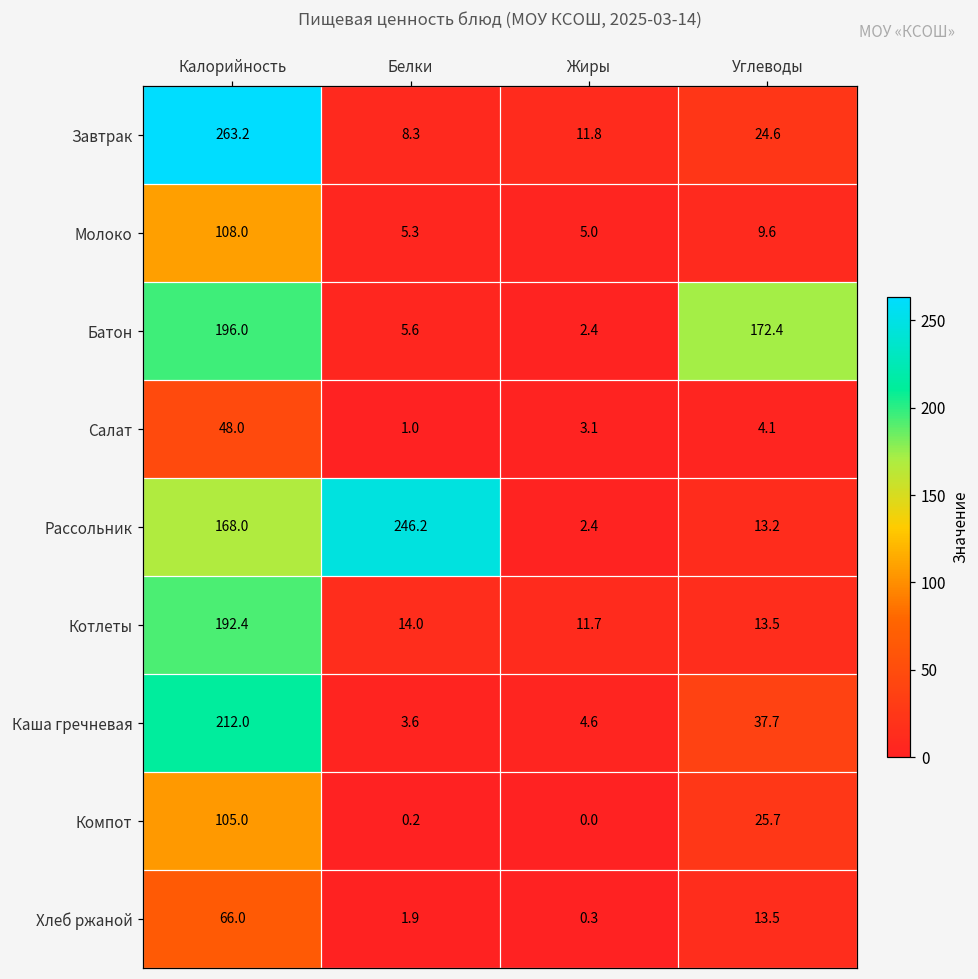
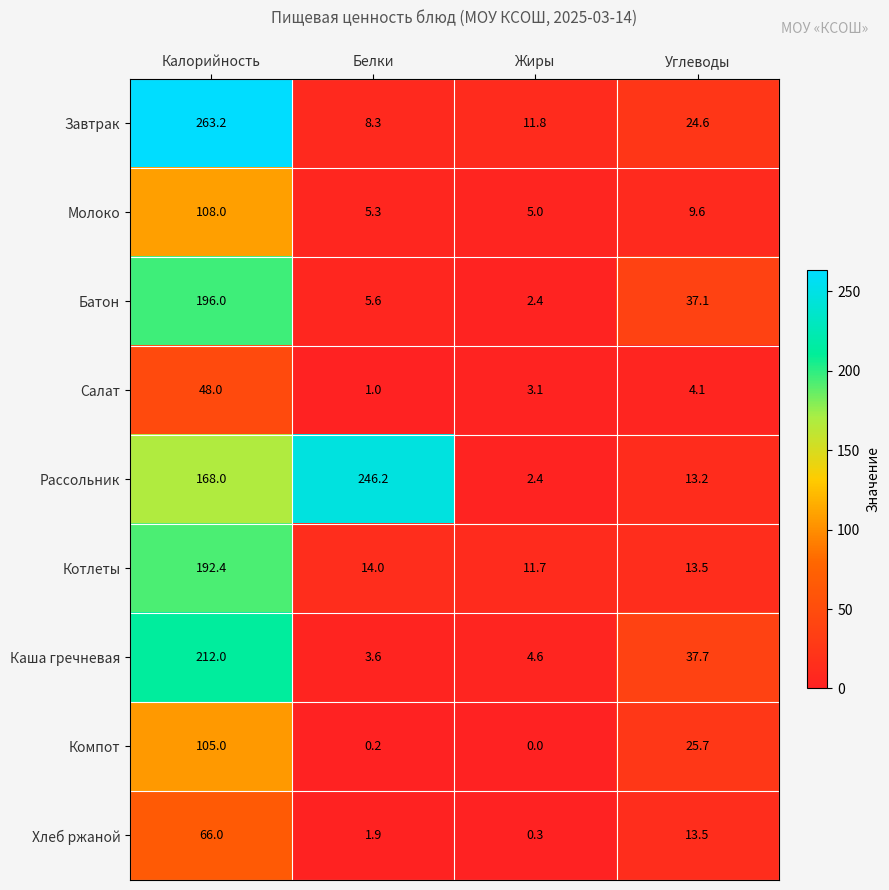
Батон, Углеводы: 172.4 -> 37.1
